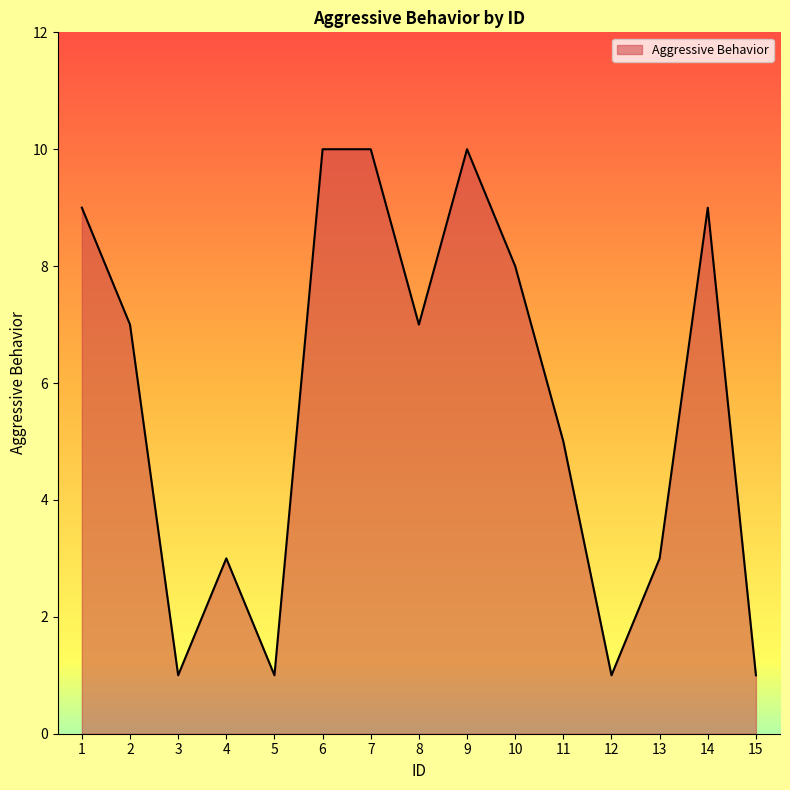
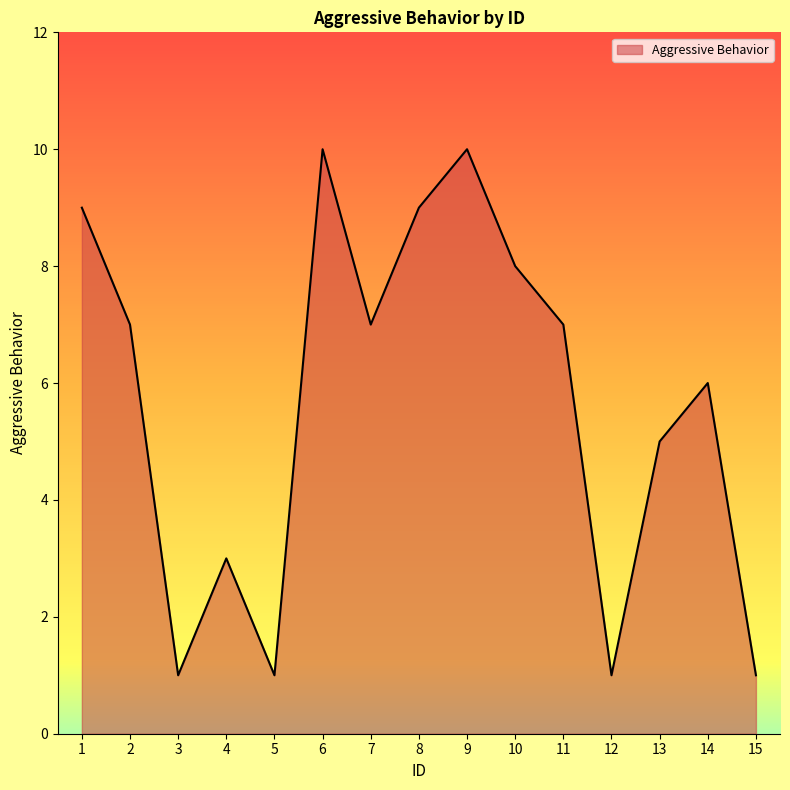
7: 10 -> 7
8: 7 -> 9
11: 5 -> 7
13: 3 -> 5
14: 9 -> 6
